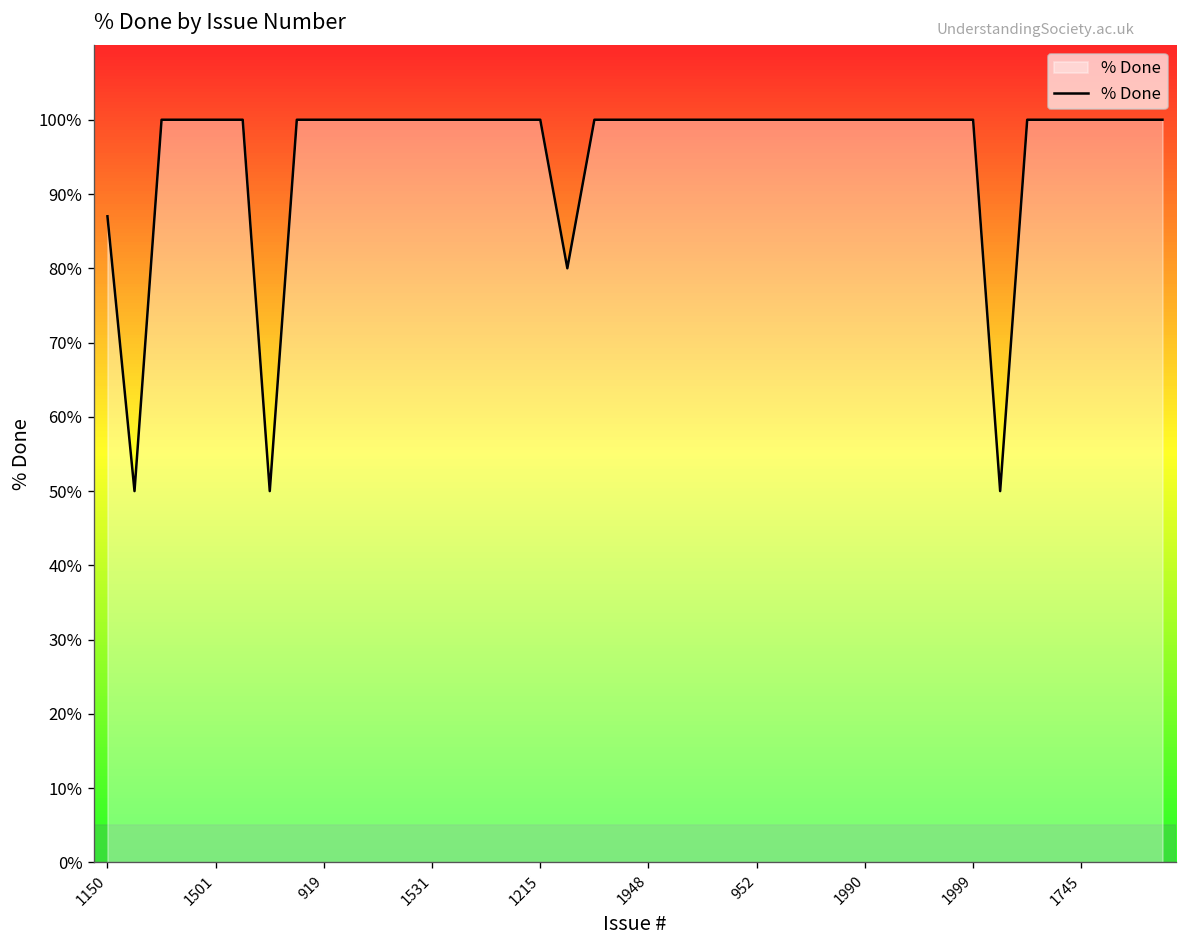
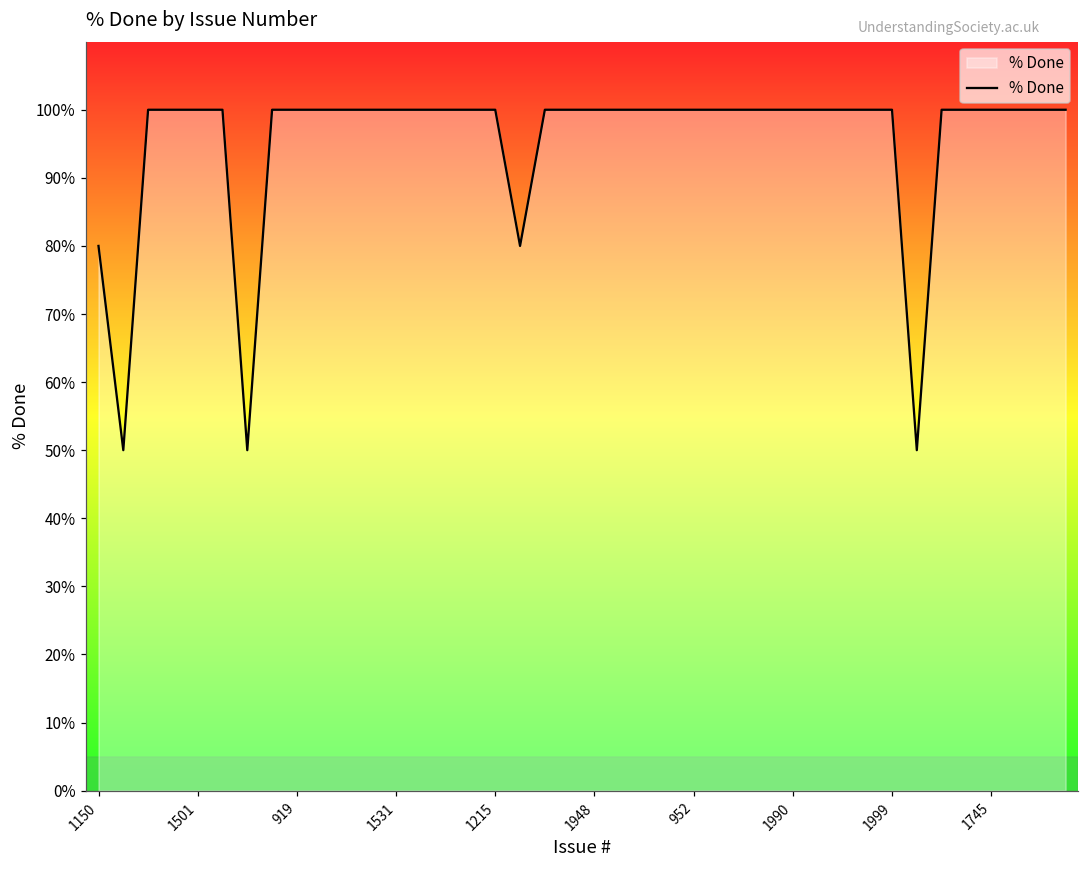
1150: 87% -> 80%
